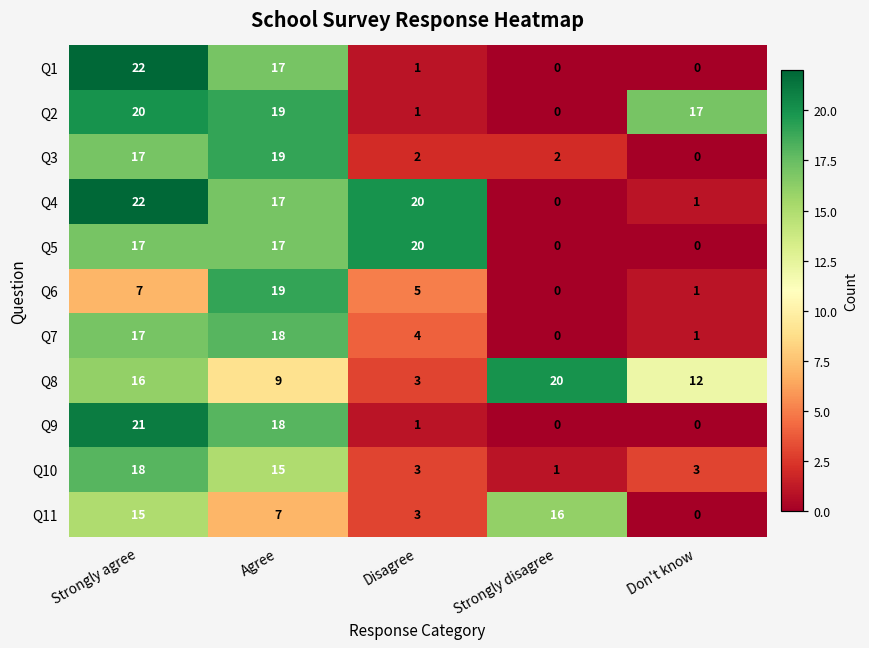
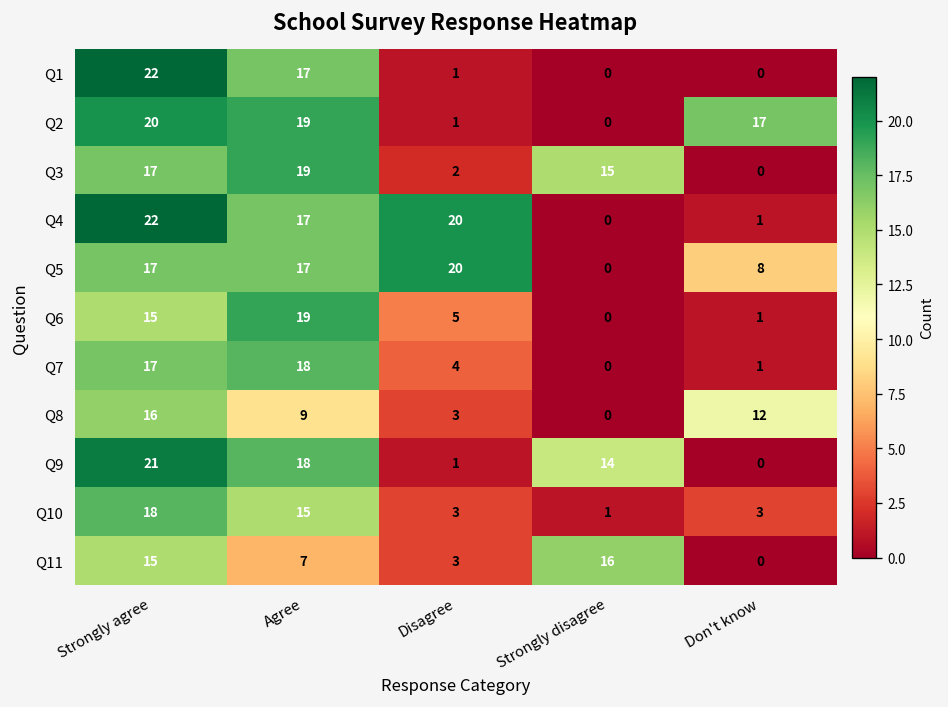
Q3, Strongly disagree: 2 -> 15
Q5, Don't know: 0 -> 8
Q6, Strongly agree: 7 -> 15
Q8, Strongly disagree: 20 -> 0
Q9, Strongly disagree: 0 -> 14
